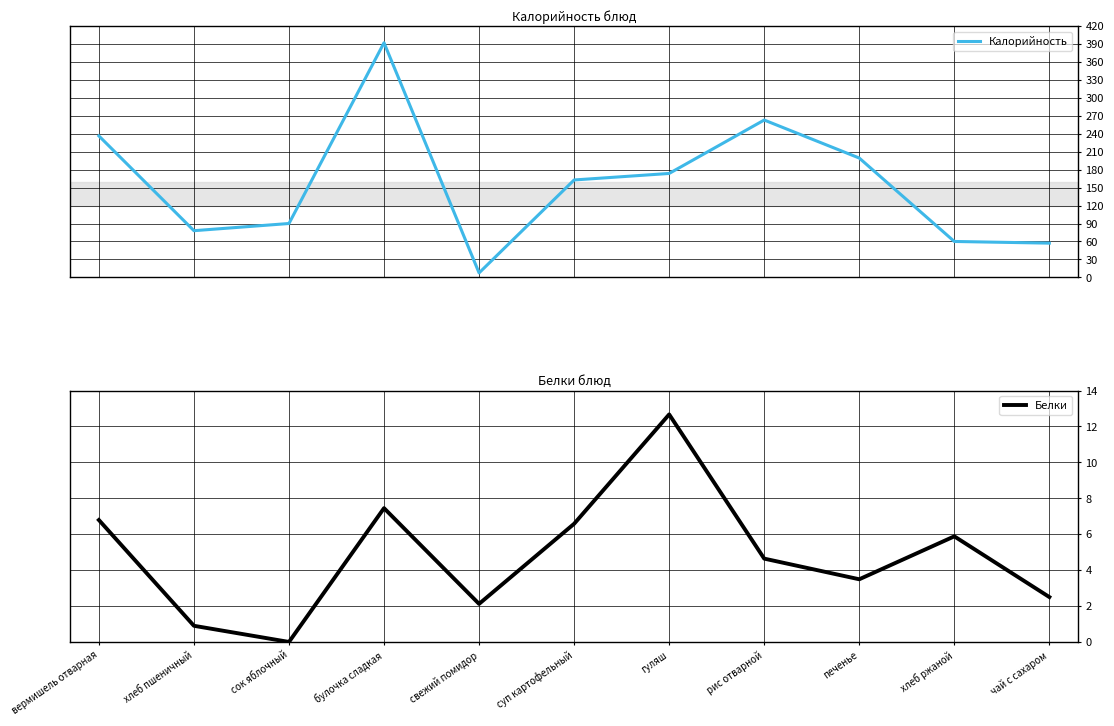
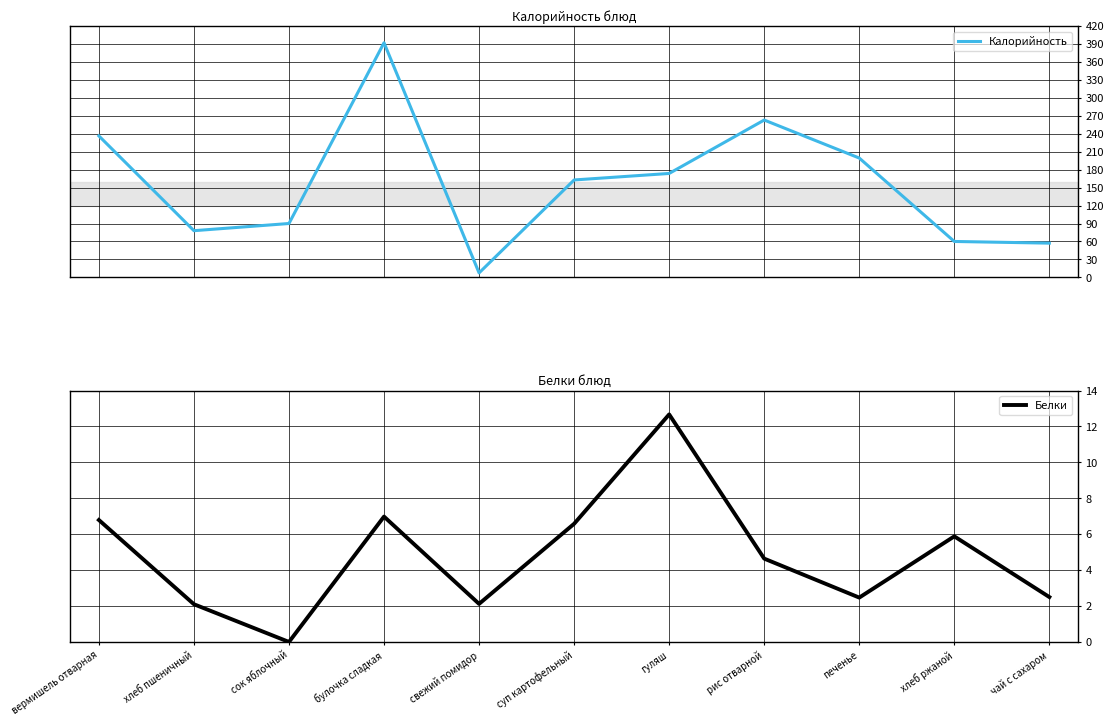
Белки блюд, хлеб пшеничный: 0.9 -> 2.1
Белки блюд, булочка сладкая: 7.5 -> 7.0
Белки блюд, печенье: 3.5 -> 2.5
